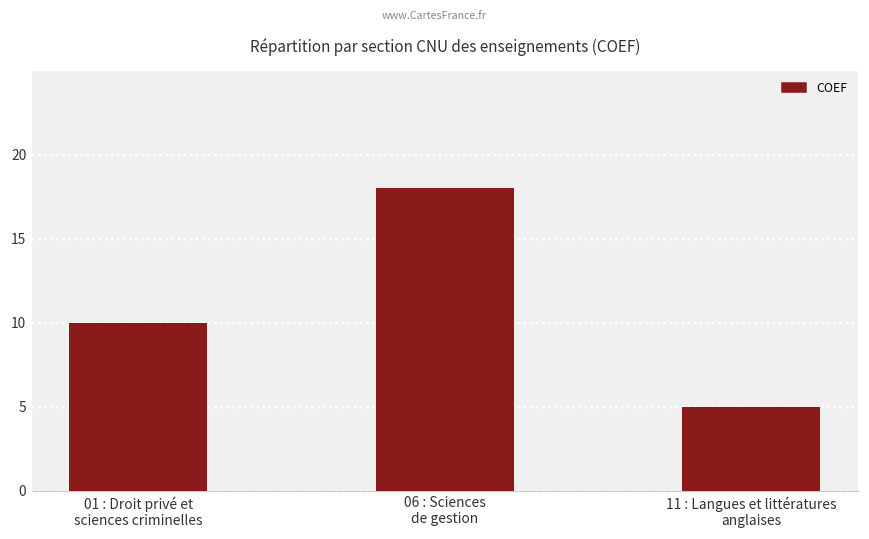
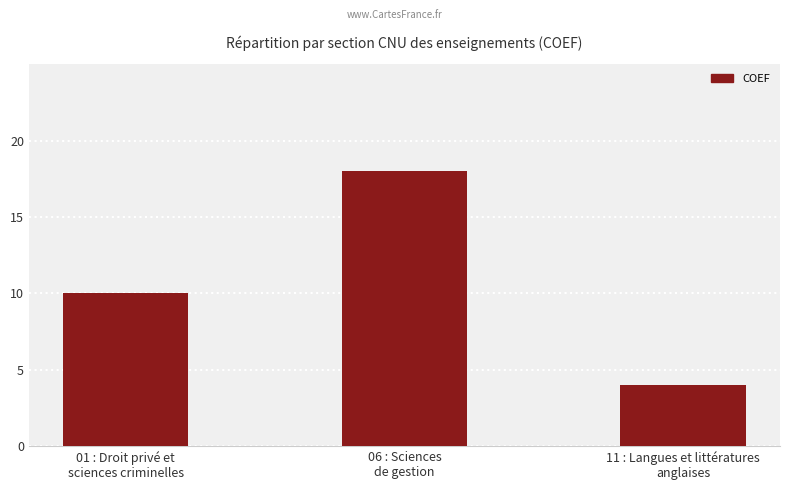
11 : Langues et littératures anglaises: 5 -> 4
